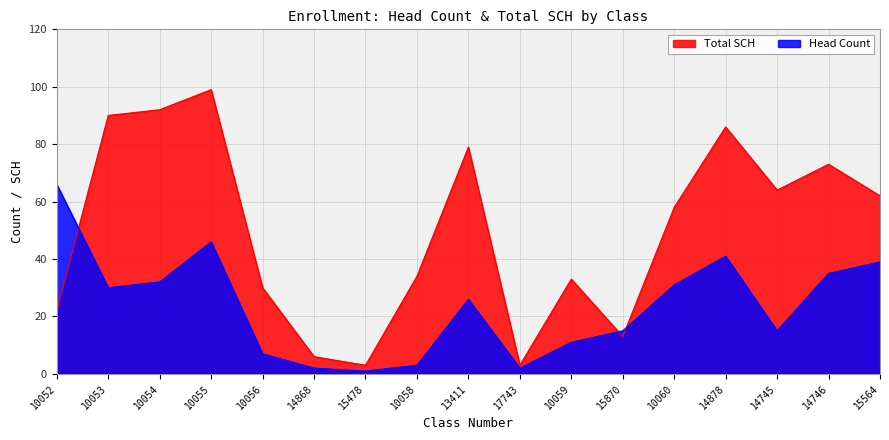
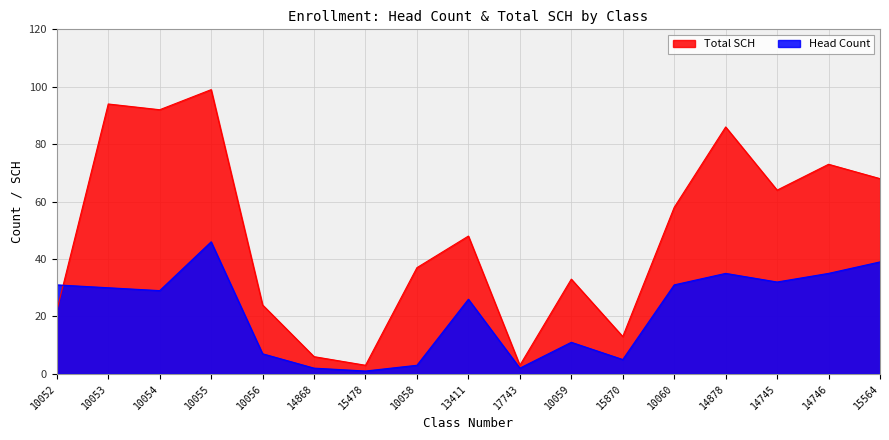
Head Count, 10052: 66 -> 31
Total SCH, 10053: 90 -> 94
Head Count, 10054: 32 -> 29
Total SCH, 10056: 30 -> 24
Total SCH, 10058: 34 -> 37
Total SCH, 13411: 79 -> 48
Head Count, 15870: 15 -> 5
Head Count, 14878: 41 -> 35
Head Count, 14745: 15 -> 32
Total SCH, 15564: 62 -> 68
